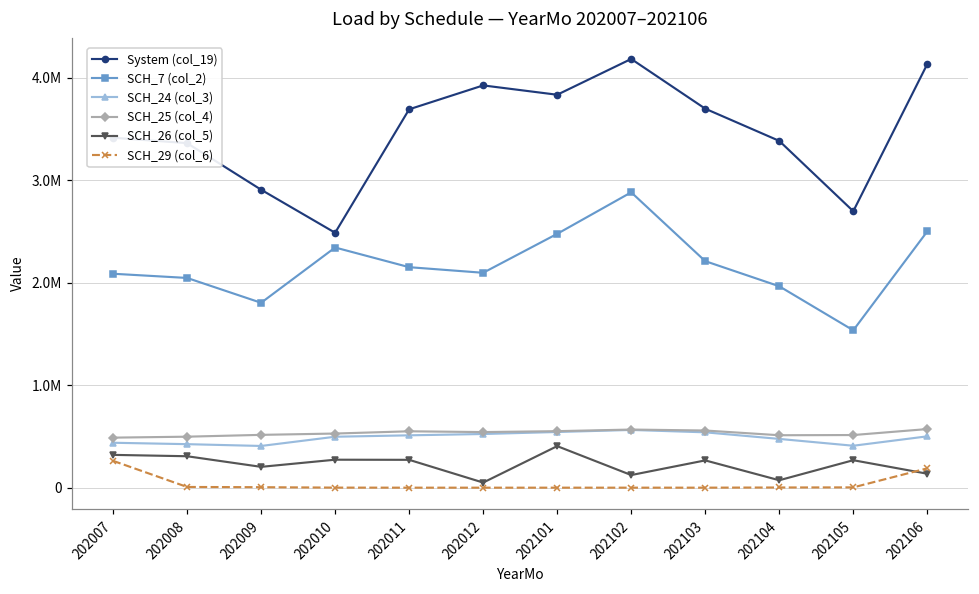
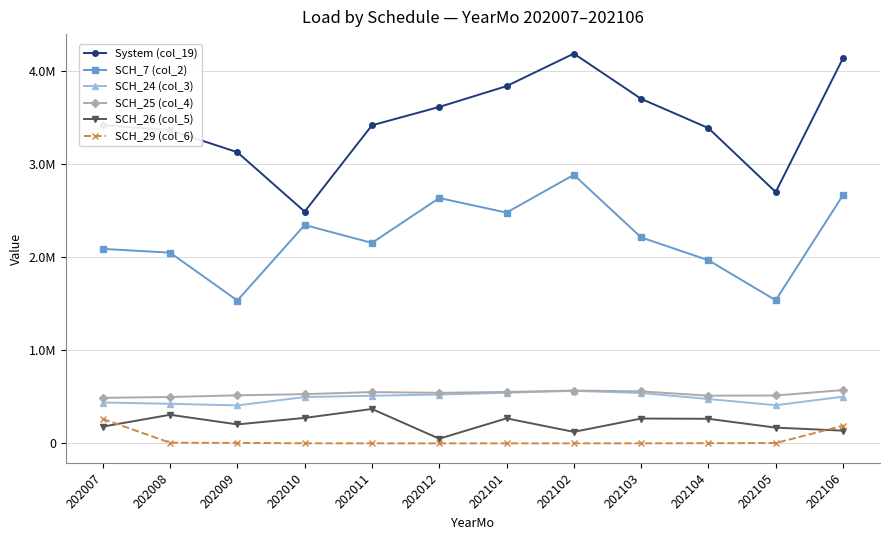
SCH_26 (col_5), 202007: 300000 -> 200000
System (col_19), 202009: 2900000 -> 3100000
SCH_7 (col_2), 202009: 1800000 -> 1500000
System (col_19), 202011: 3700000 -> 3400000
SCH_26 (col_5), 202011: 300000 -> 400000
System (col_19), 202012: 3900000 -> 3600000
SCH_7 (col_2), 202012: 2100000 -> 2600000
SCH_26 (col_5), 202101: 400000 -> 300000
SCH_26 (col_5), 202104: 100000 -> 300000
SCH_26 (col_5), 202105: 300000 -> 200000
SCH_7 (col_2), 202106: 2500000 -> 2700000
